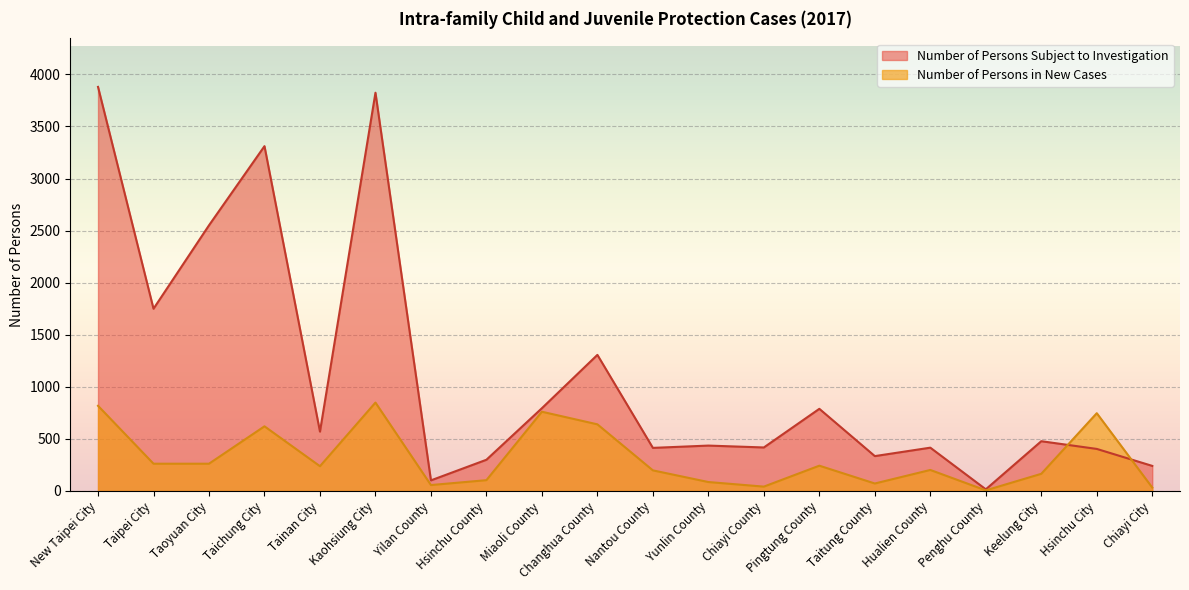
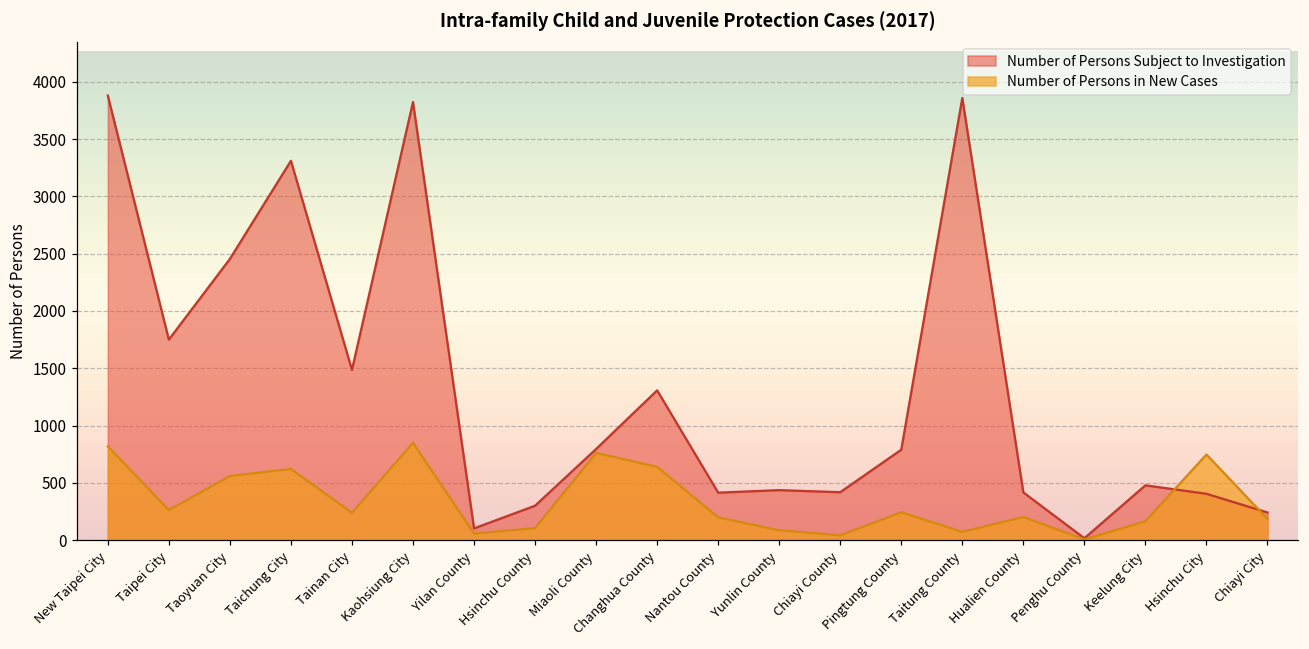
Number of Persons Subject to Investigation, Taoyuan City: 2550 -> 2450
Number of Persons in New Cases, Taoyuan City: 260 -> 560
Number of Persons Subject to Investigation, Tainan City: 570 -> 1490
Number of Persons Subject to Investigation, Taitung County: 340 -> 3860
Number of Persons in New Cases, Chiayi City: 30 -> 190
